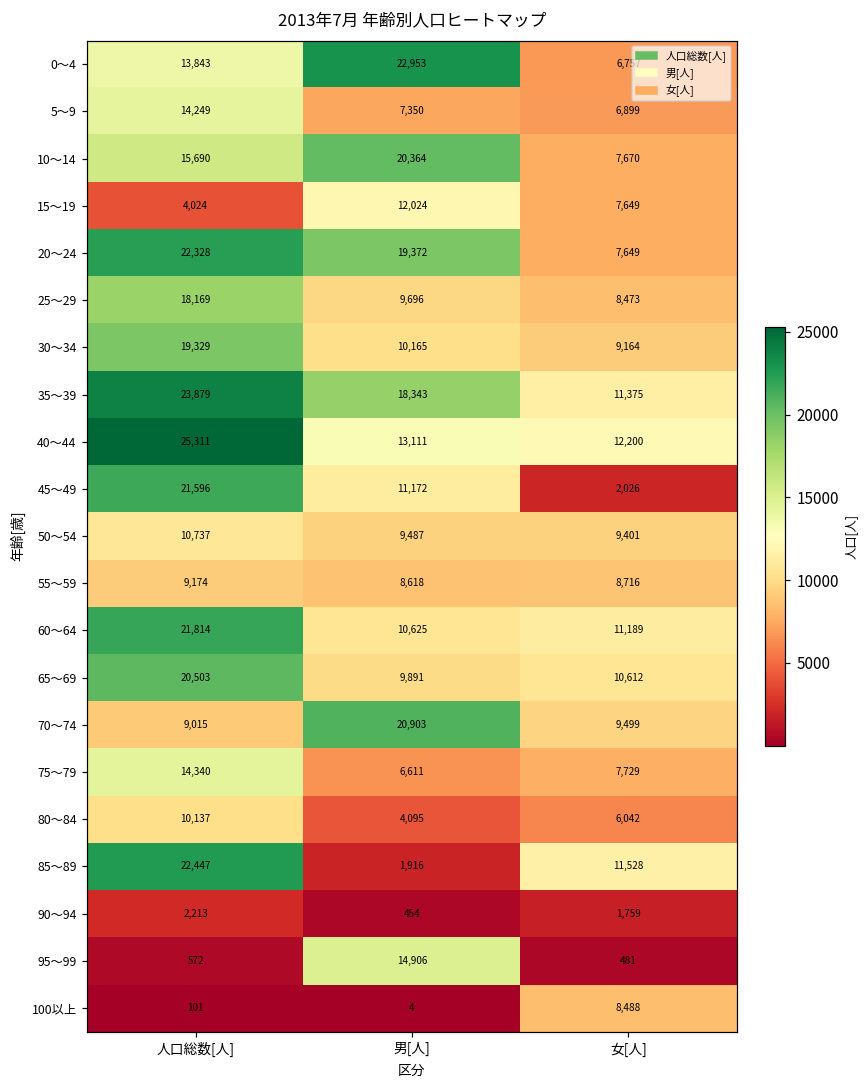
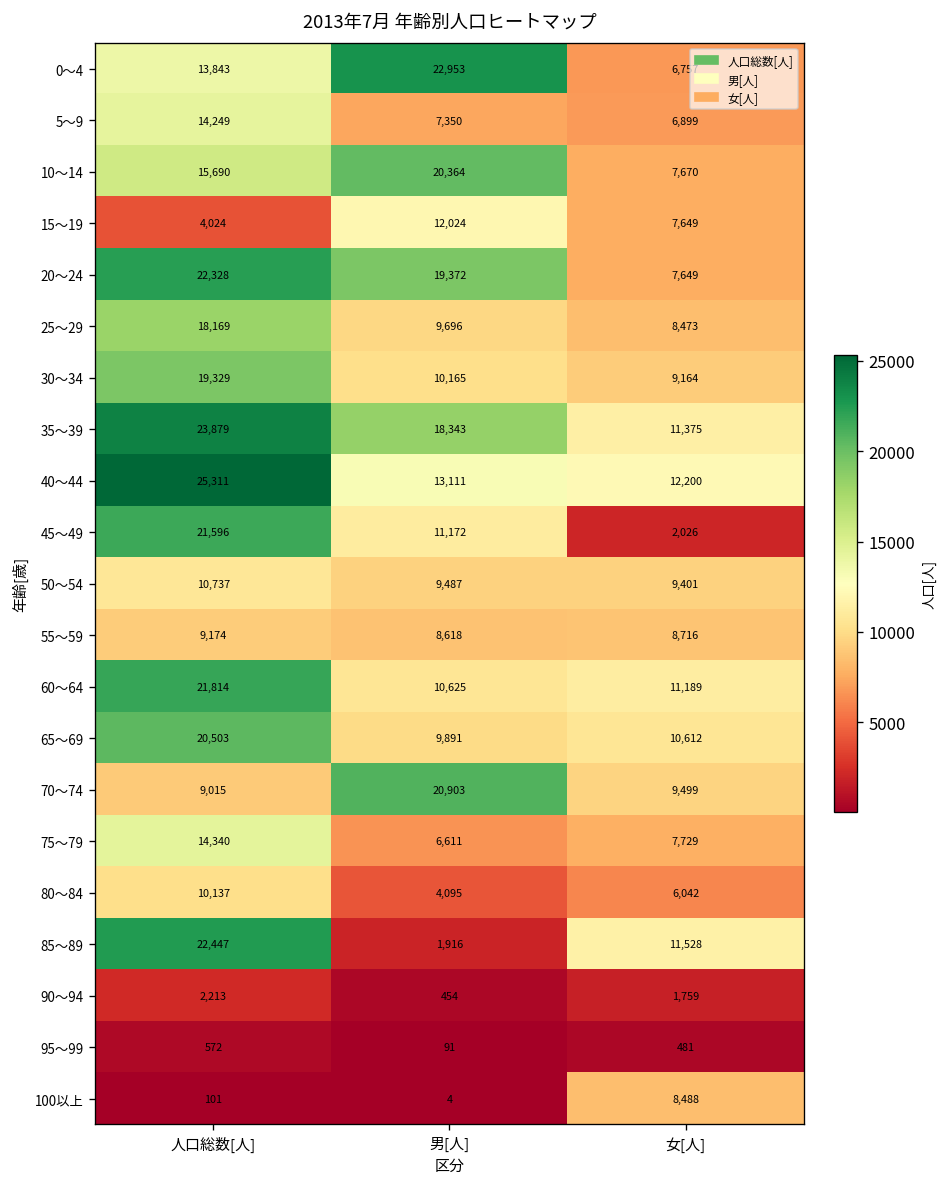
95～99, 男[人]: 14,906 -> 91
